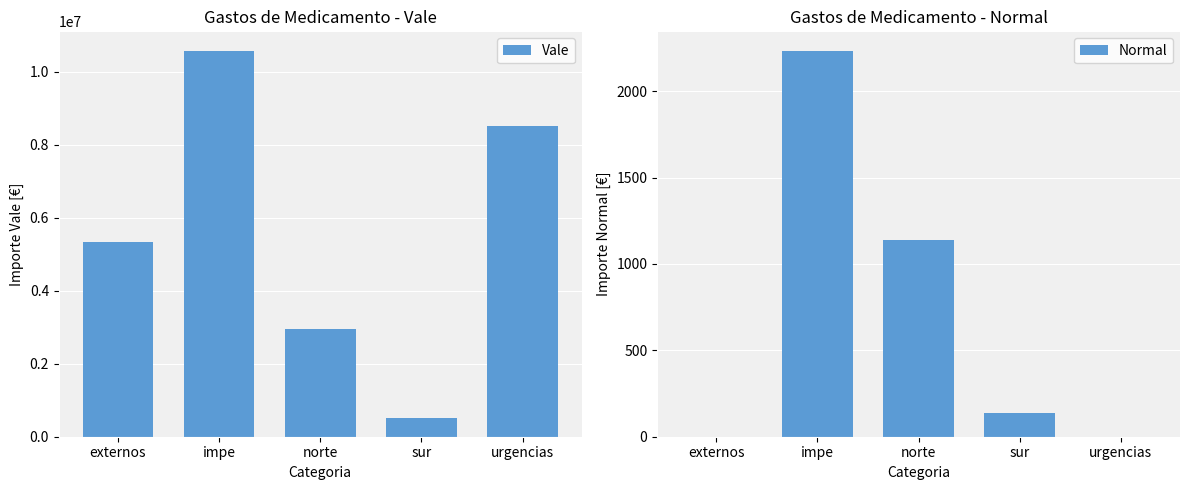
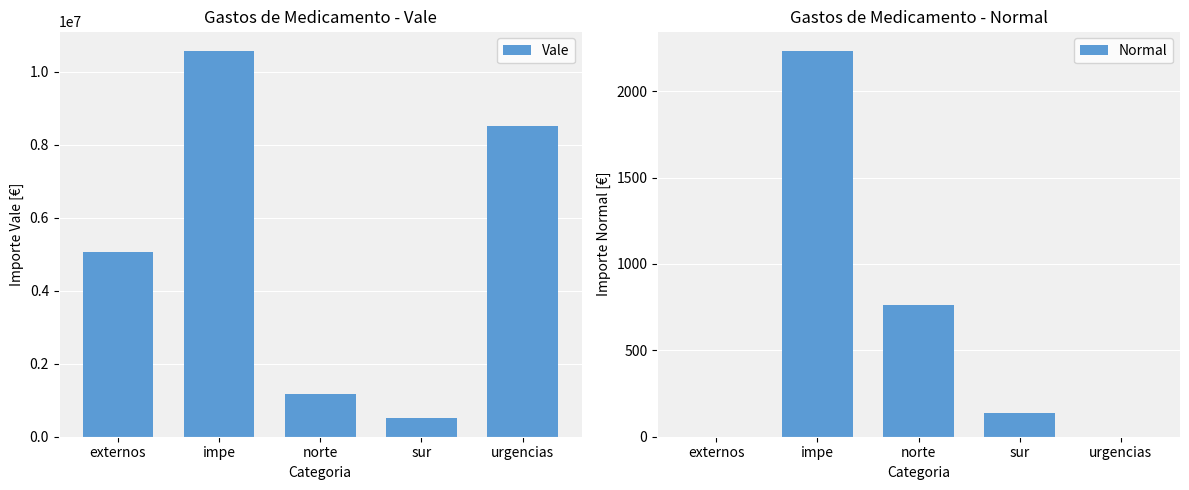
Gastos de Medicamento - Vale, externos: 5300000 -> 5100000
Gastos de Medicamento - Vale, norte: 2900000 -> 1200000
Gastos de Medicamento - Normal, norte: 1140 -> 760
